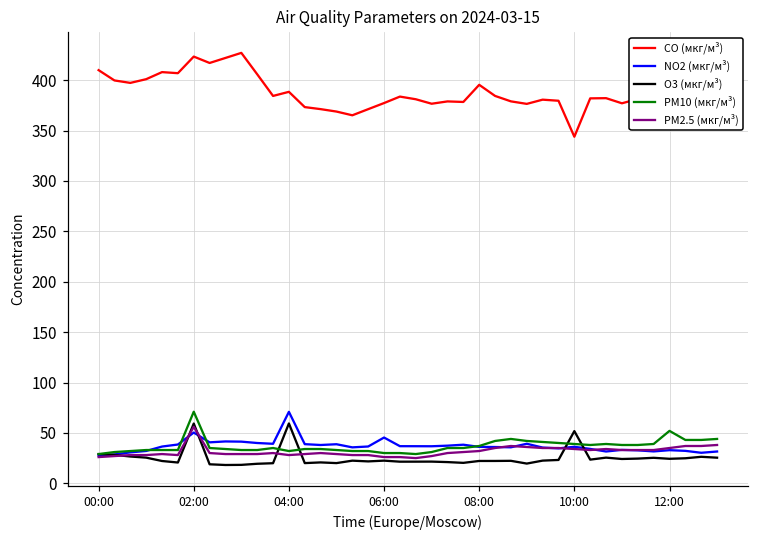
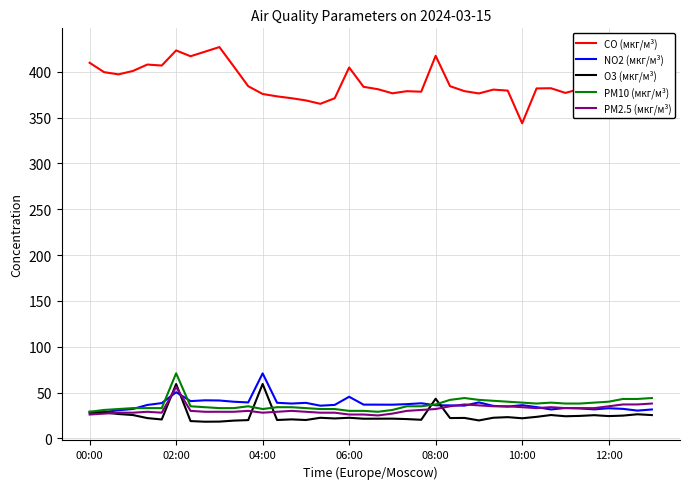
CO (мкг/м³), 04:00: 390 -> 380
CO (мкг/м³), 06:00: 380 -> 400
CO (мкг/м³), 08:00: 400 -> 420
O3 (мкг/м³), 08:00: 20 -> 40
O3 (мкг/м³), 10:00: 50 -> 20
PM10 (мкг/м³), 12:00: 50 -> 40
